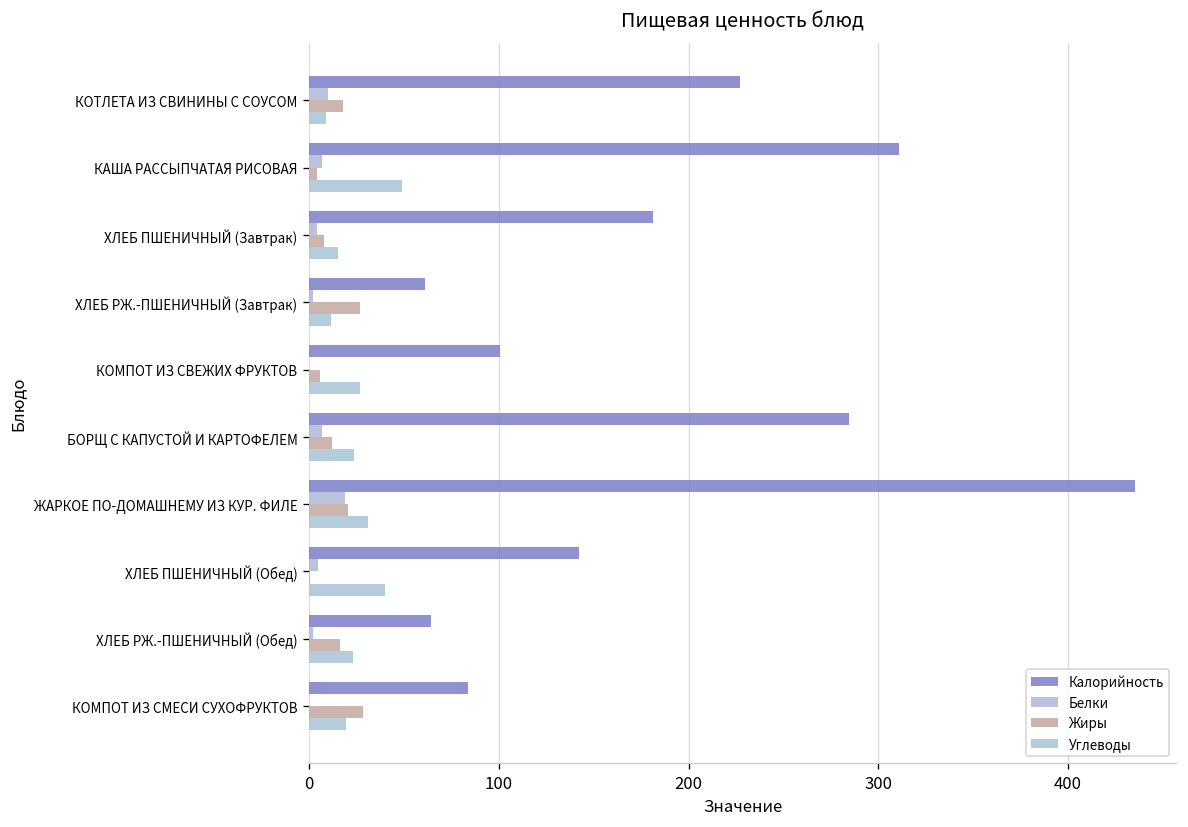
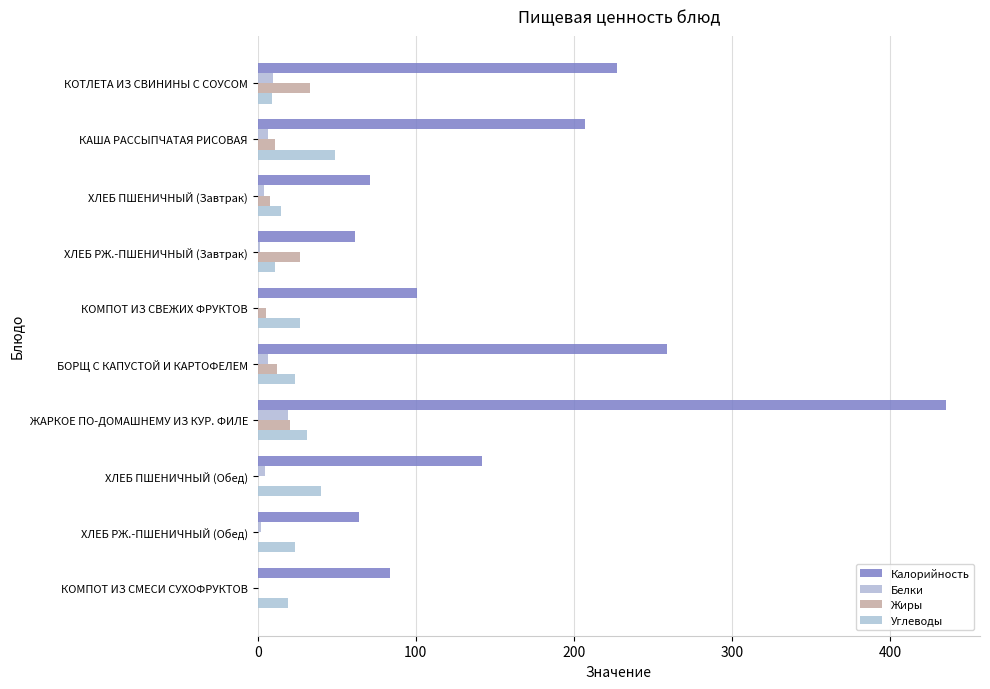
Жиры, КОТЛЕТА ИЗ СВИНИНЫ С СОУСОМ: 18 -> 33
Калорийность, КАША РАССЫПЧАТАЯ РИСОВАЯ: 311 -> 207
Жиры, КАША РАССЫПЧАТАЯ РИСОВАЯ: 4 -> 11
Калорийность, ХЛЕБ ПШЕНИЧНЫЙ (Завтрак): 181 -> 71
Калорийность, БОРЩ С КАПУСТОЙ И КАРТОФЕЛЕМ: 284 -> 259
Жиры, ХЛЕБ РЖ.-ПШЕНИЧНЫЙ (Обед): 16 -> 0
Жиры, КОМПОТ ИЗ СМЕСИ СУХОФРУКТОВ: 29 -> 0
